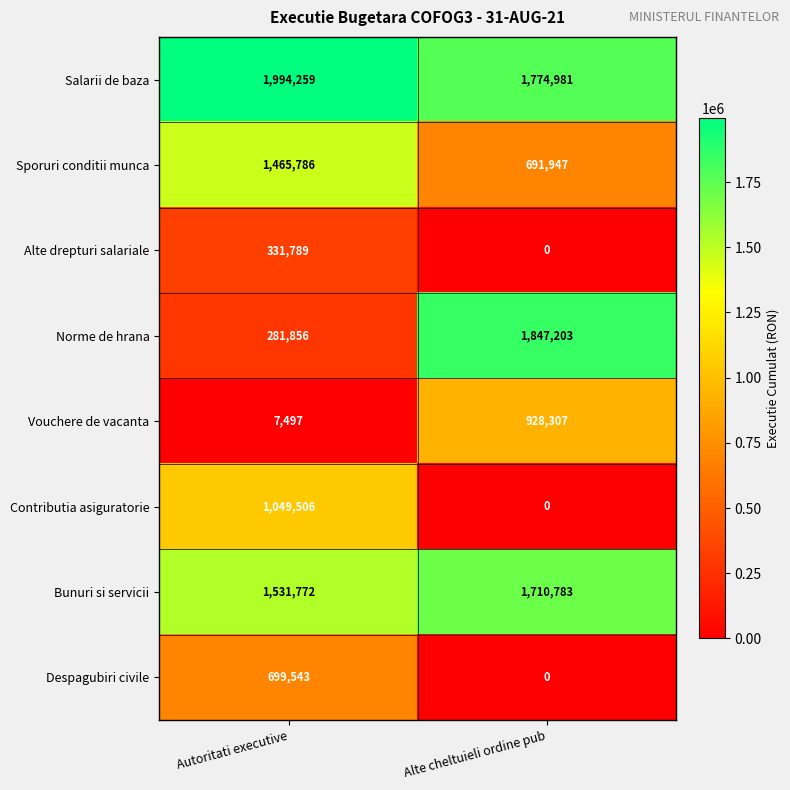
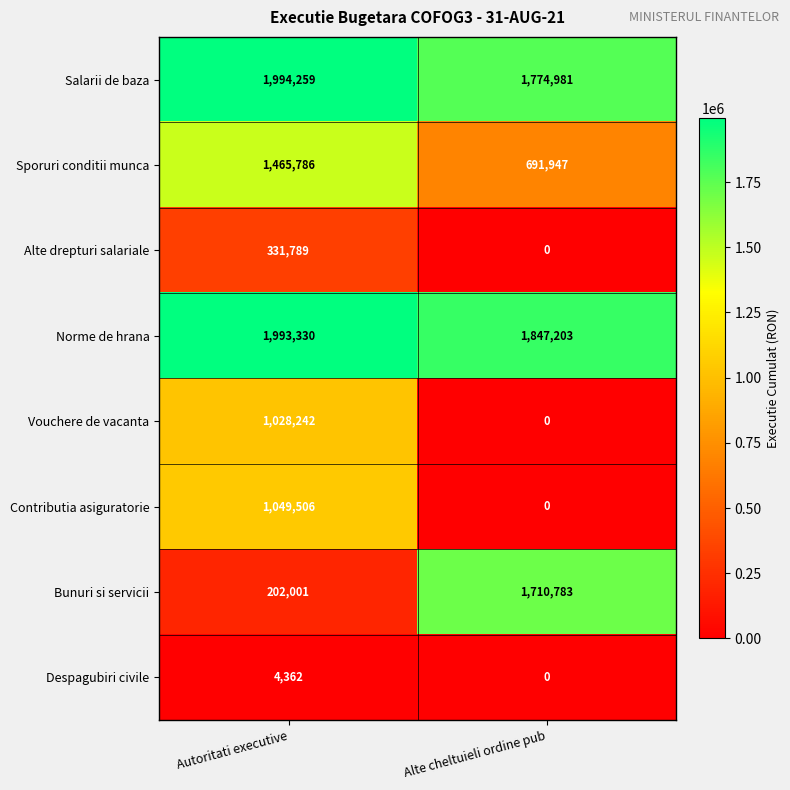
Norme de hrana, Autoritati executive: 281,856 -> 1,993,330
Vouchere de vacanta, Autoritati executive: 7,497 -> 1,028,242
Vouchere de vacanta, Alte cheltuieli ordine pub: 928,307 -> 0
Bunuri si servicii, Autoritati executive: 1,531,772 -> 202,001
Despagubiri civile, Autoritati executive: 699,543 -> 4,362
